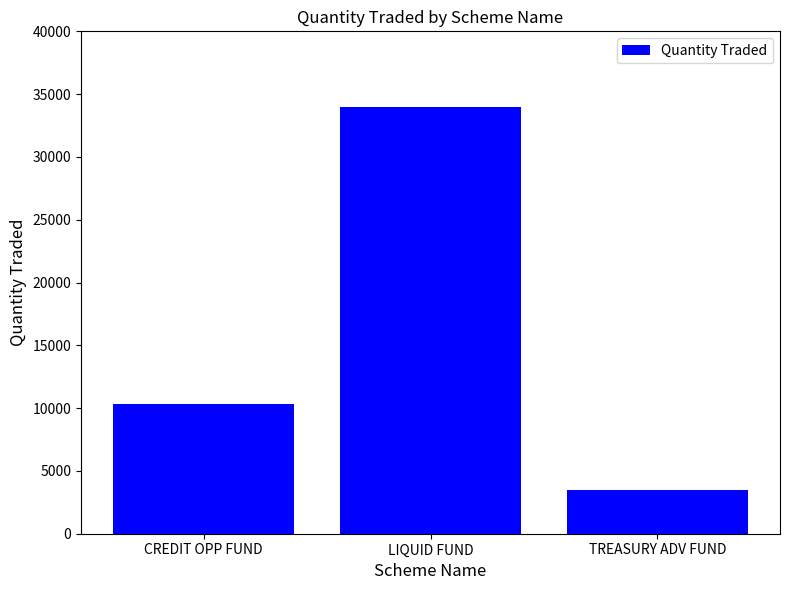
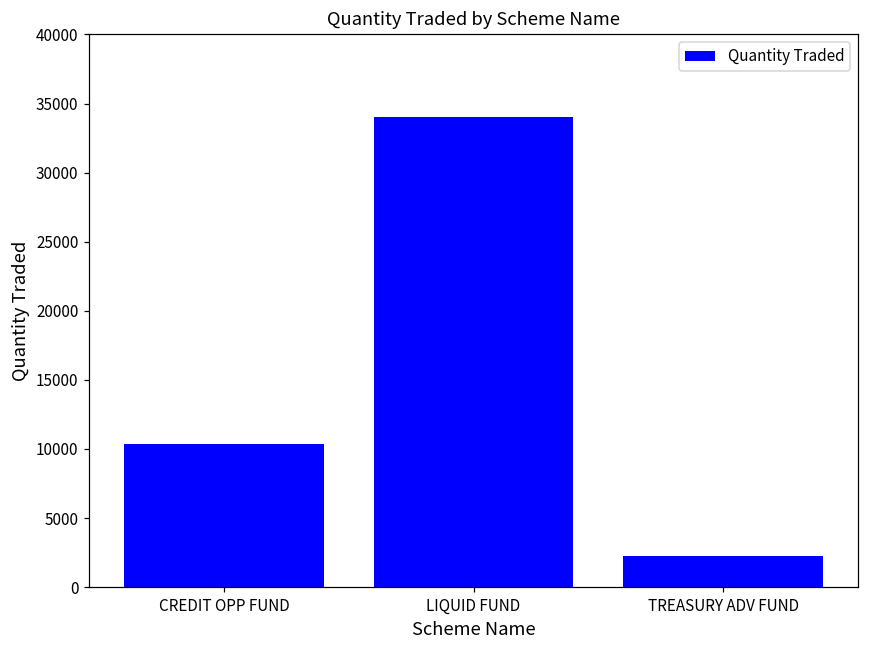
TREASURY ADV FUND: 3500 -> 2200
